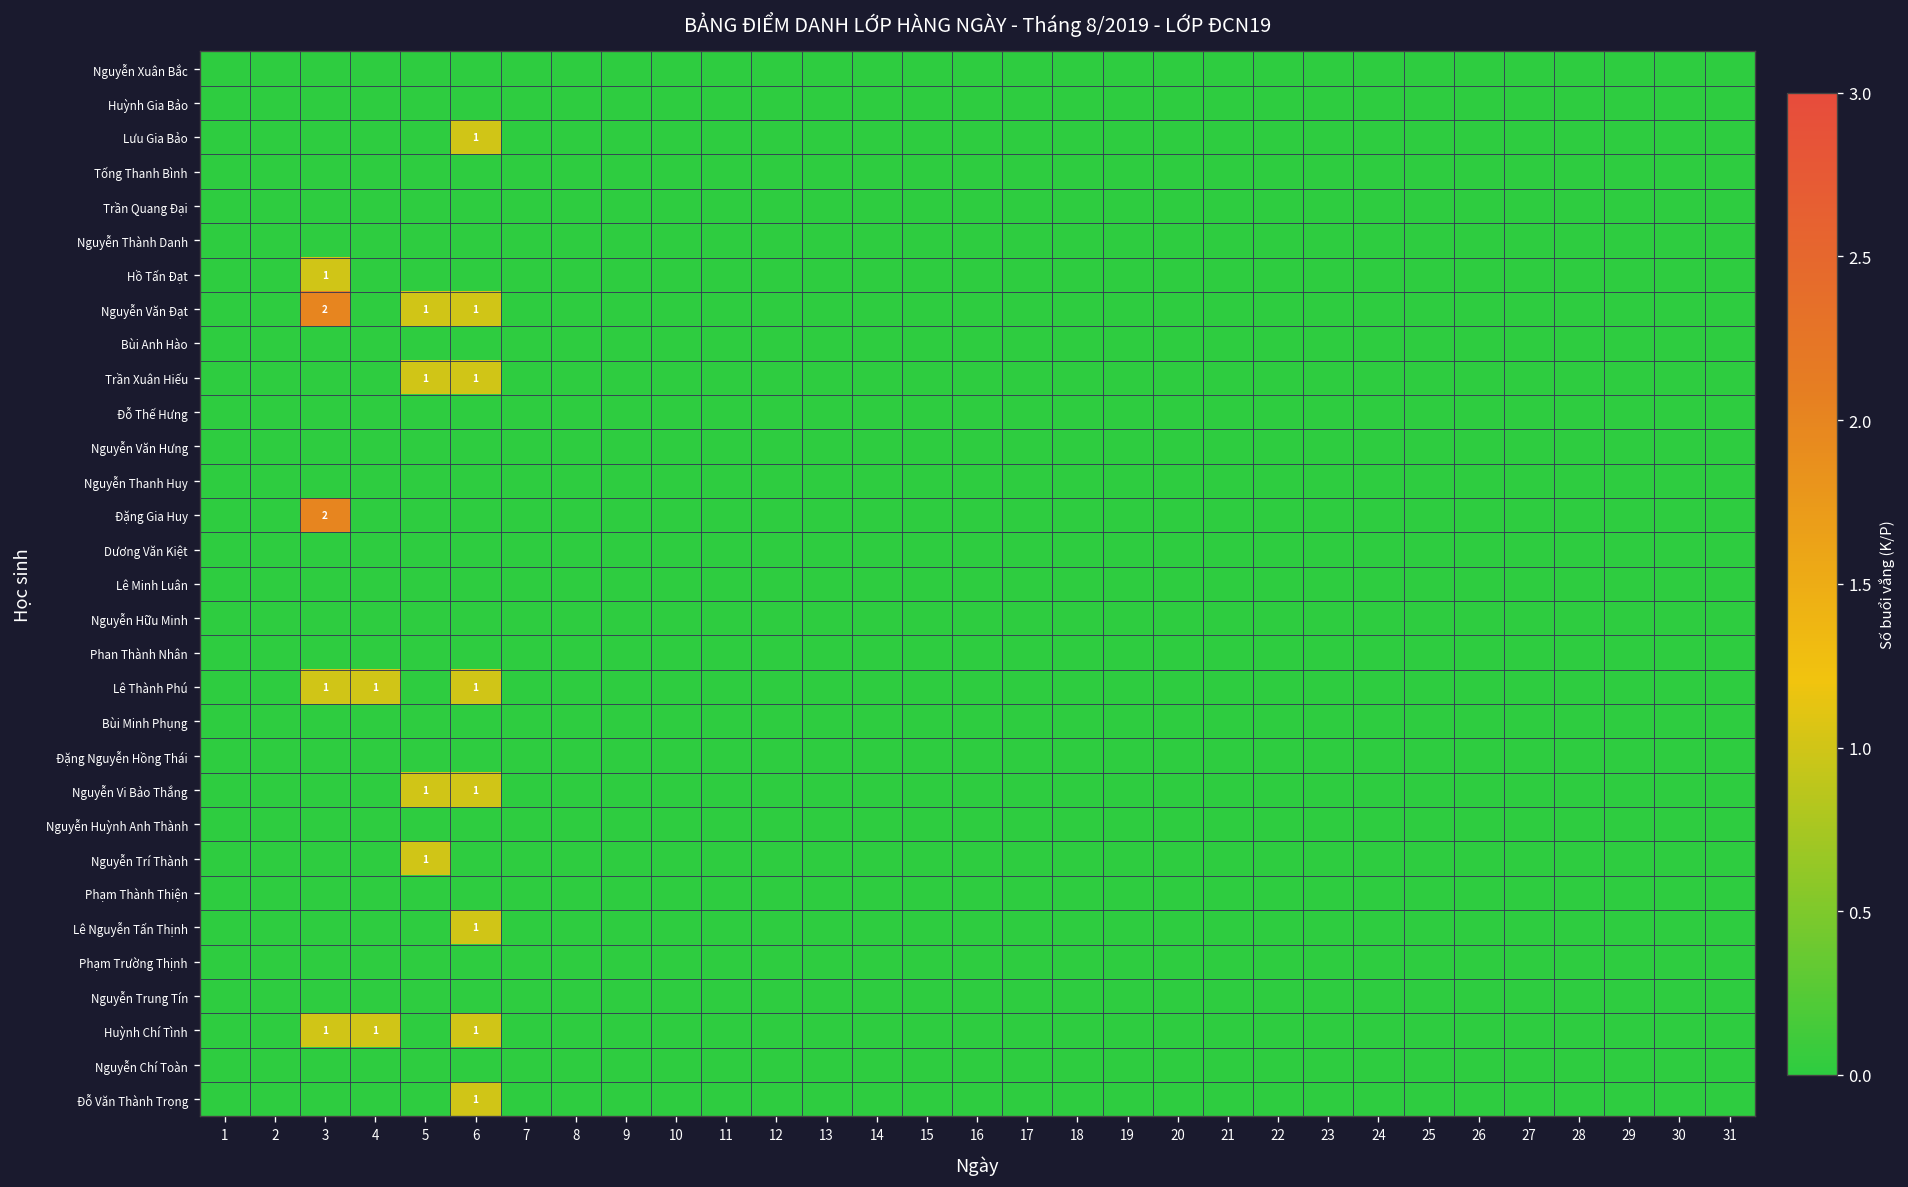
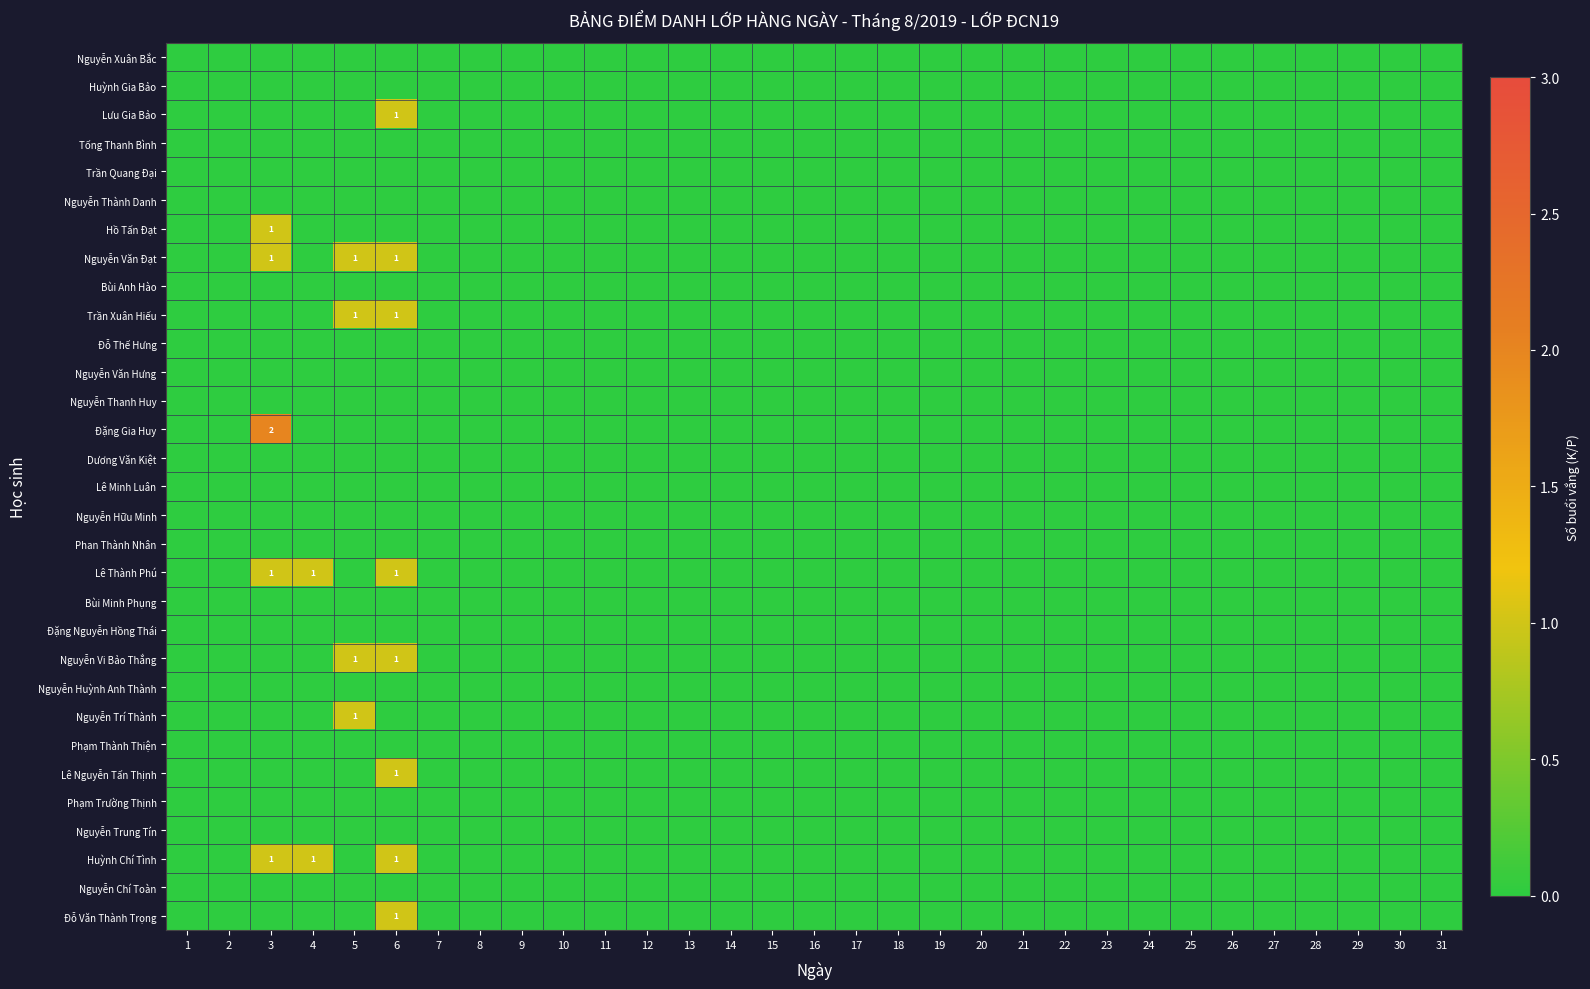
Nguyễn Văn Đạt, 3: 2 -> 1
